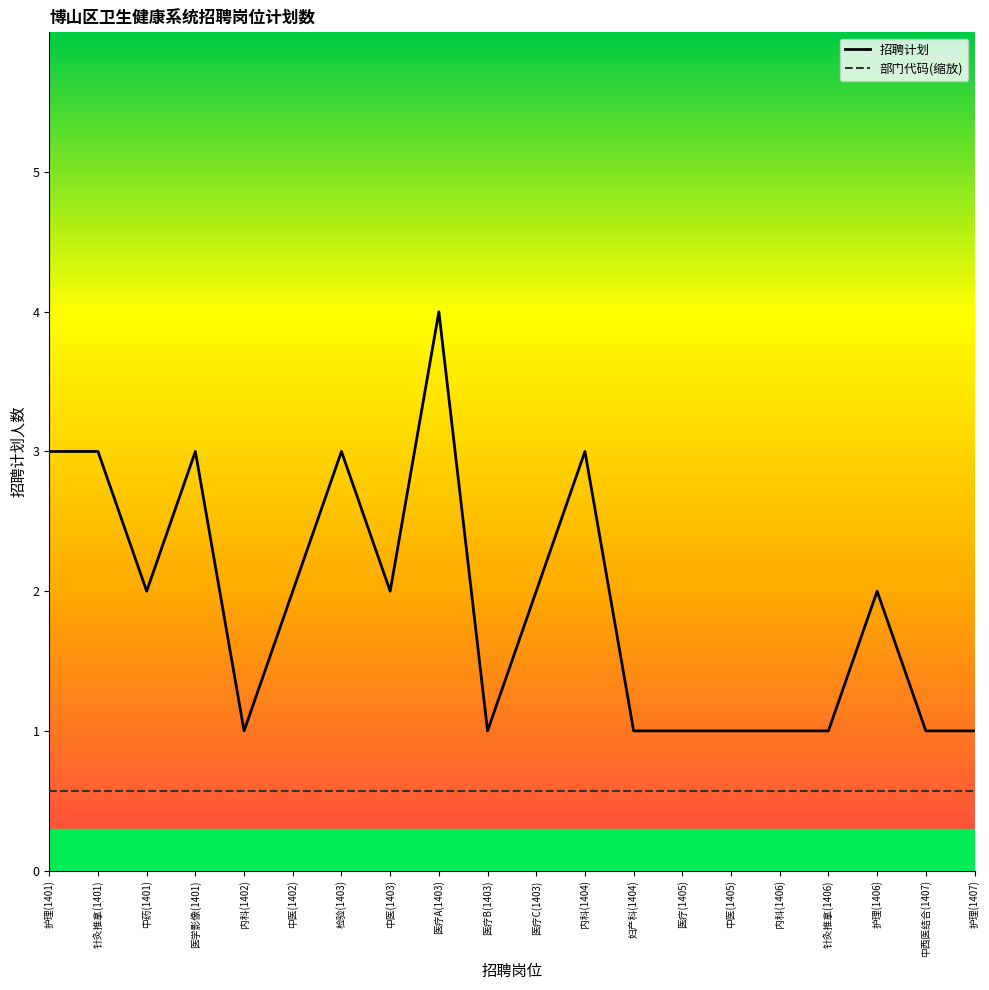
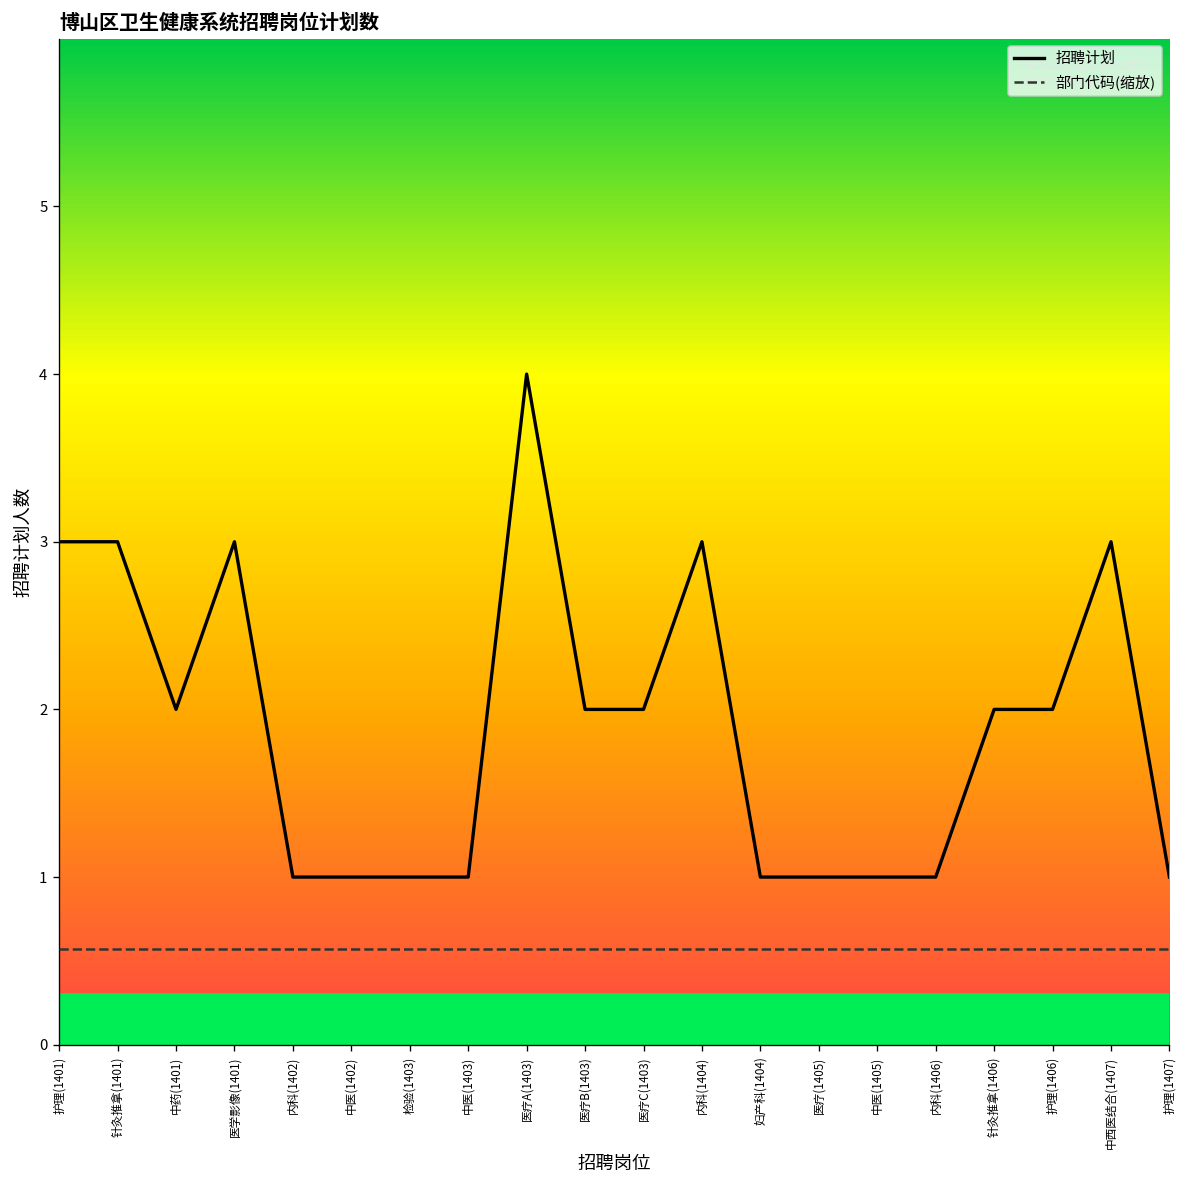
招聘计划, 中医(1402): 2 -> 1
招聘计划, 检验(1403): 3 -> 1
招聘计划, 中医(1403): 2 -> 1
招聘计划, 医疗B(1403): 1 -> 2
招聘计划, 针灸推拿(1406): 1 -> 2
招聘计划, 中西医结合(1407): 1 -> 3
